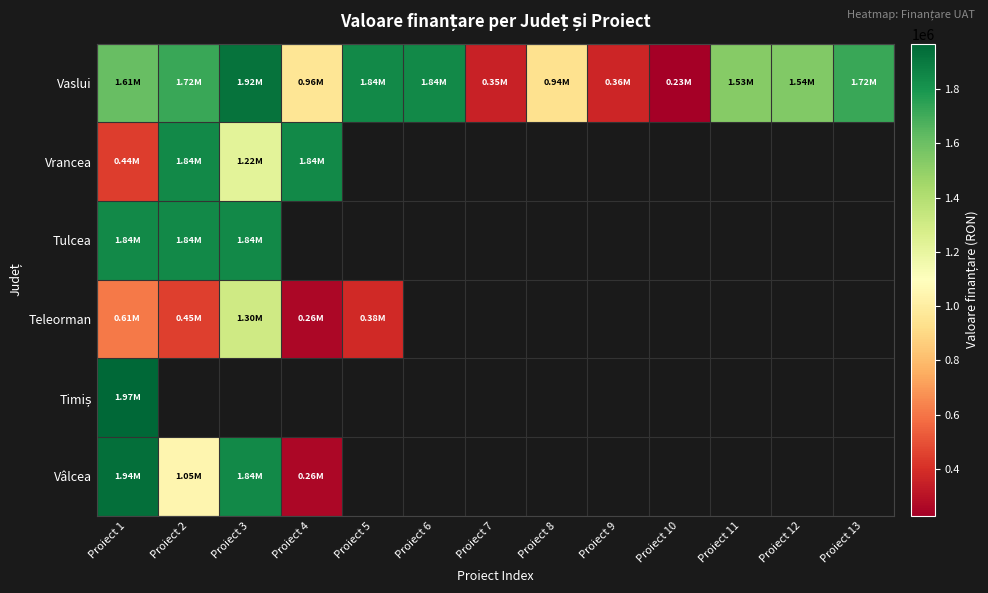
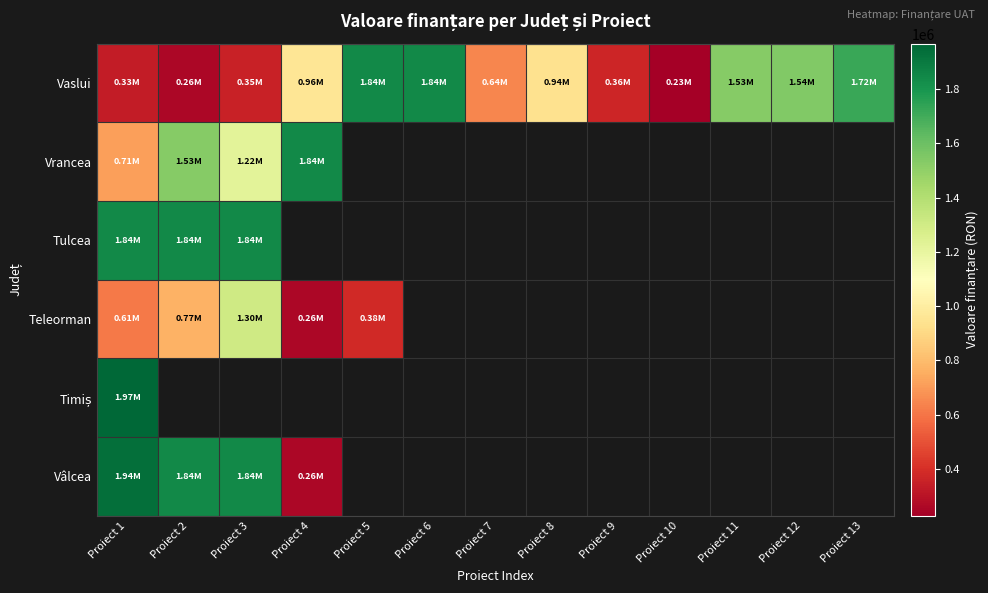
Vaslui, Proiect 1: 1.61M -> 0.33M
Vaslui, Proiect 2: 1.72M -> 0.26M
Vaslui, Proiect 3: 1.92M -> 0.35M
Vaslui, Proiect 7: 0.35M -> 0.64M
Vrancea, Proiect 1: 0.44M -> 0.71M
Vrancea, Proiect 2: 1.84M -> 1.53M
Teleorman, Proiect 2: 0.45M -> 0.77M
Vâlcea, Proiect 2: 1.05M -> 1.84M
